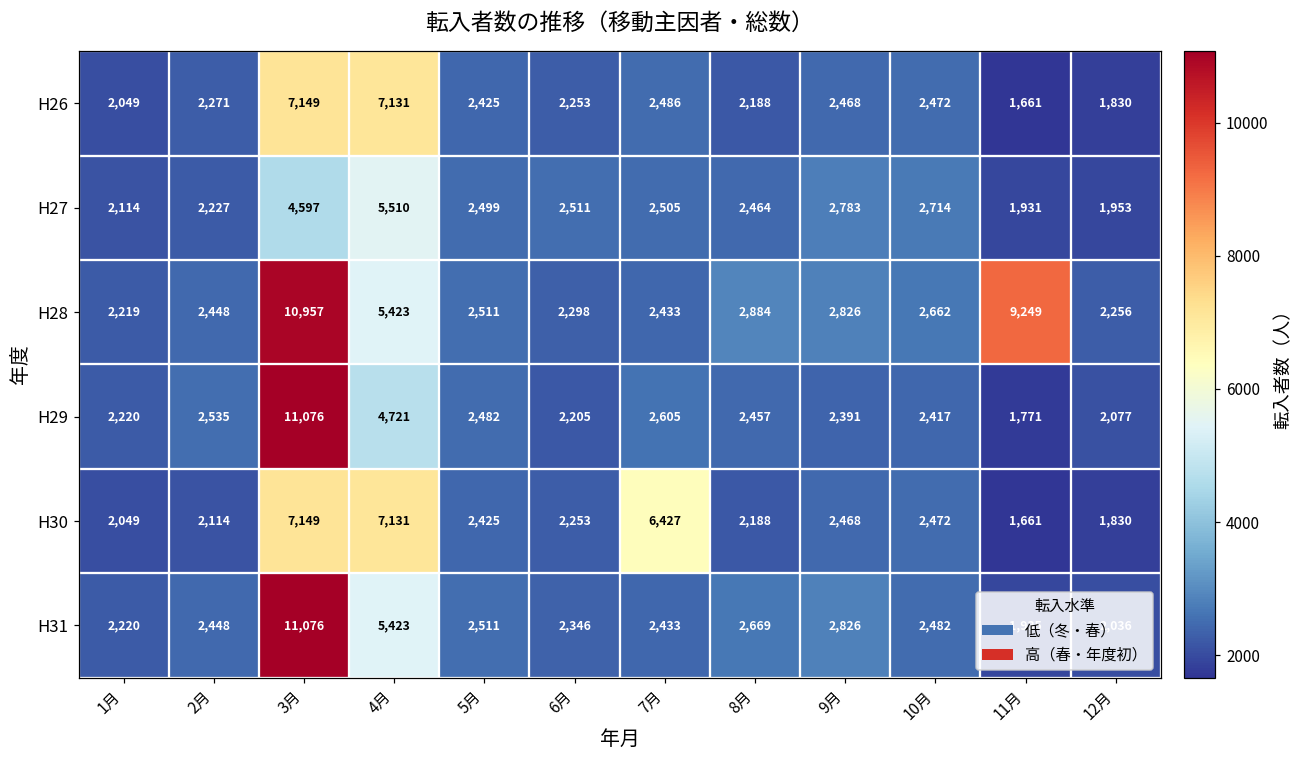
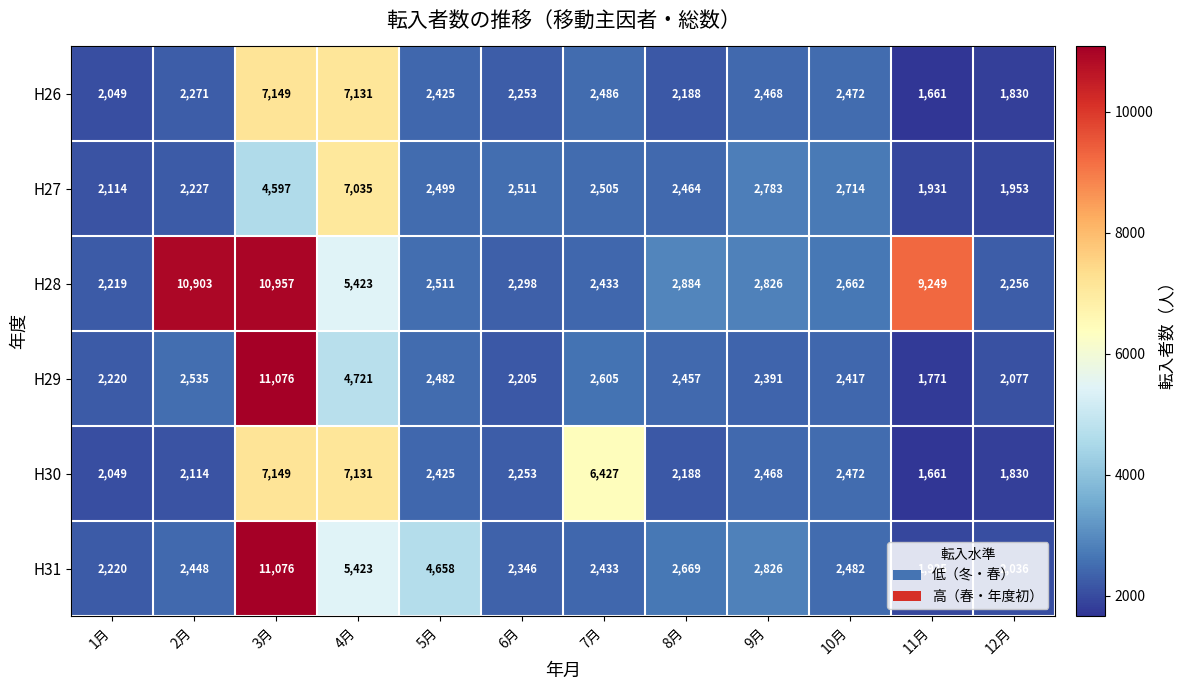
H27, 4月: 5,510 -> 7,035
H28, 2月: 2,448 -> 10,903
H31, 5月: 2,511 -> 4,658
